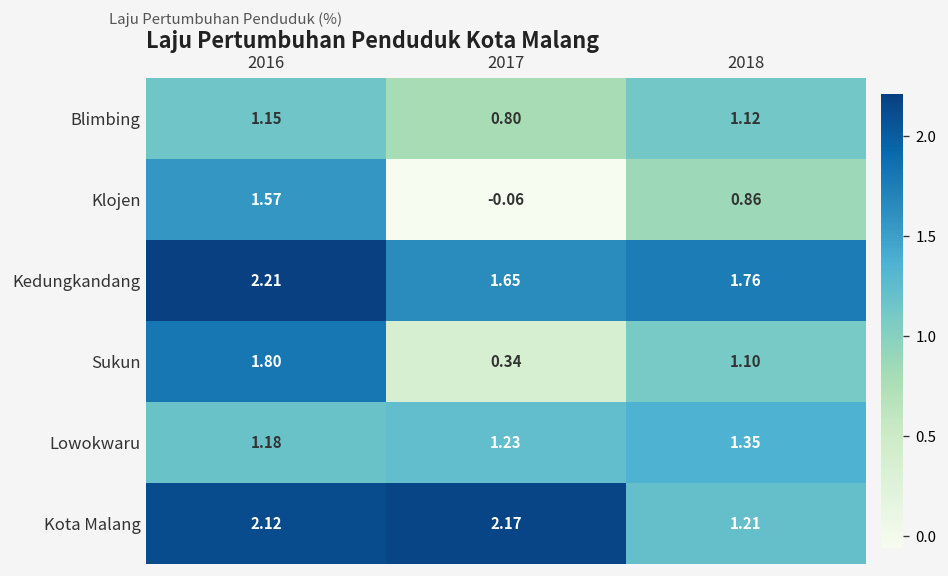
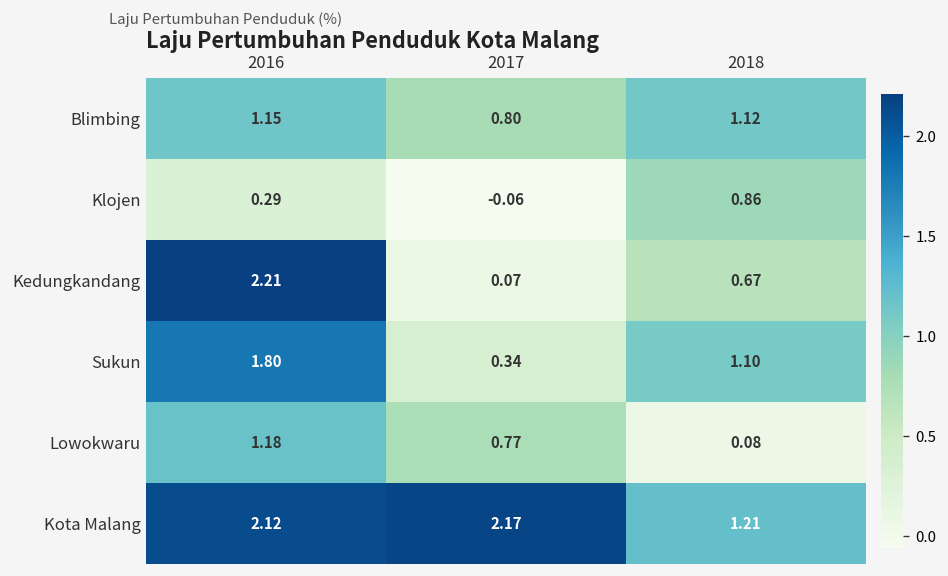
Klojen, 2016: 1.57 -> 0.29
Kedungkandang, 2017: 1.65 -> 0.07
Kedungkandang, 2018: 1.76 -> 0.67
Lowokwaru, 2017: 1.23 -> 0.77
Lowokwaru, 2018: 1.35 -> 0.08
